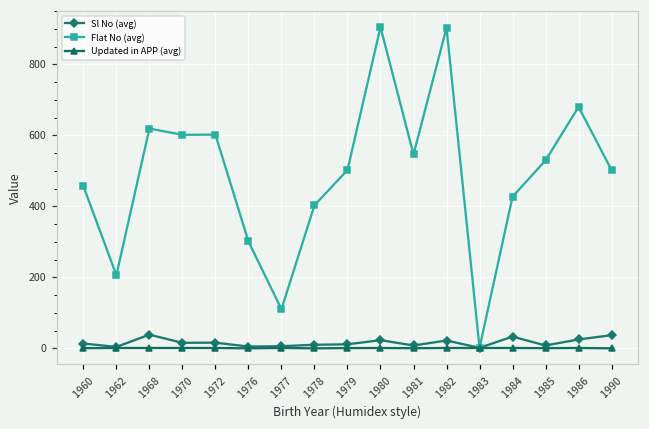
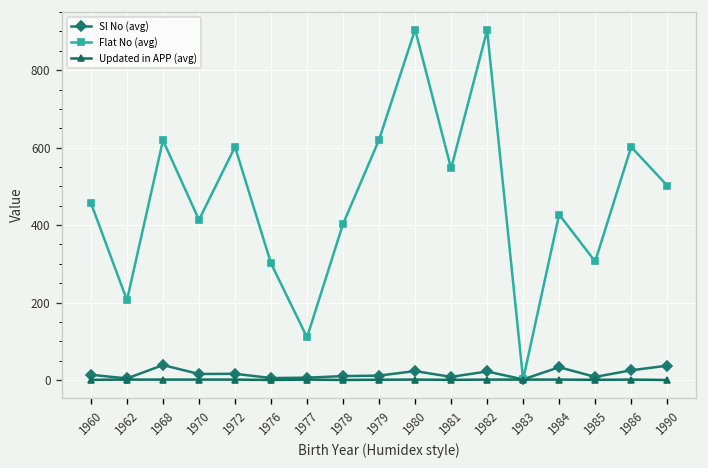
Flat No (avg), 1970: 600 -> 410
Flat No (avg), 1979: 500 -> 620
Flat No (avg), 1985: 530 -> 310
Flat No (avg), 1986: 680 -> 600
